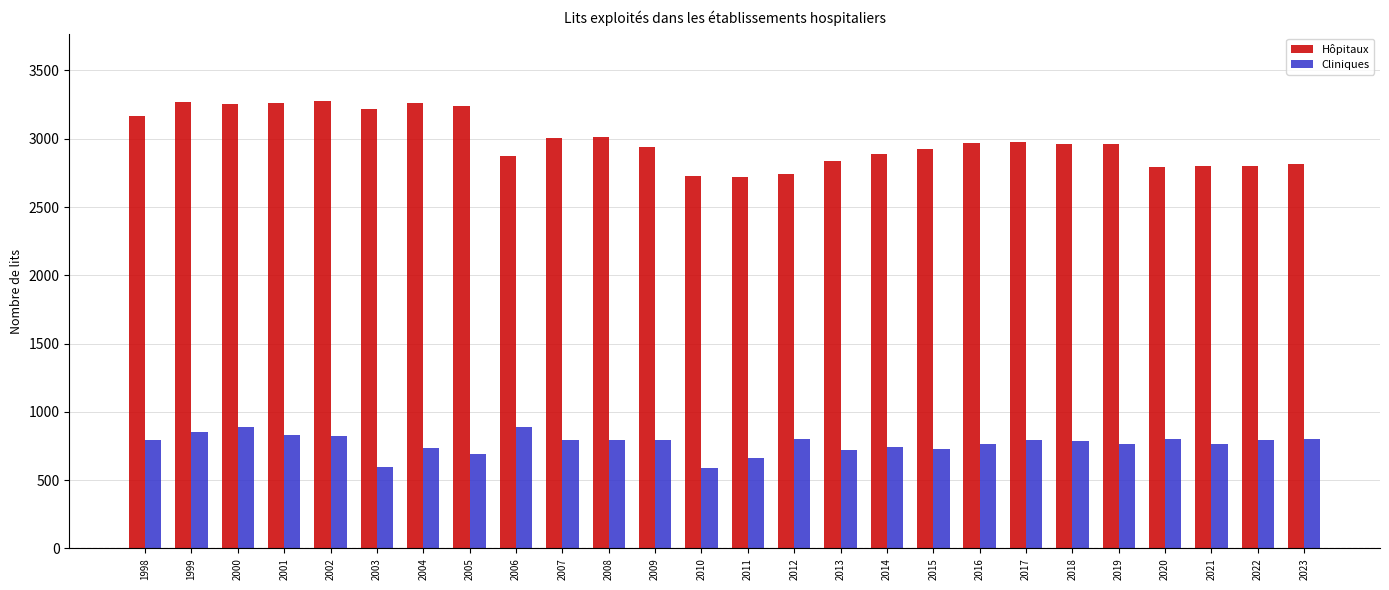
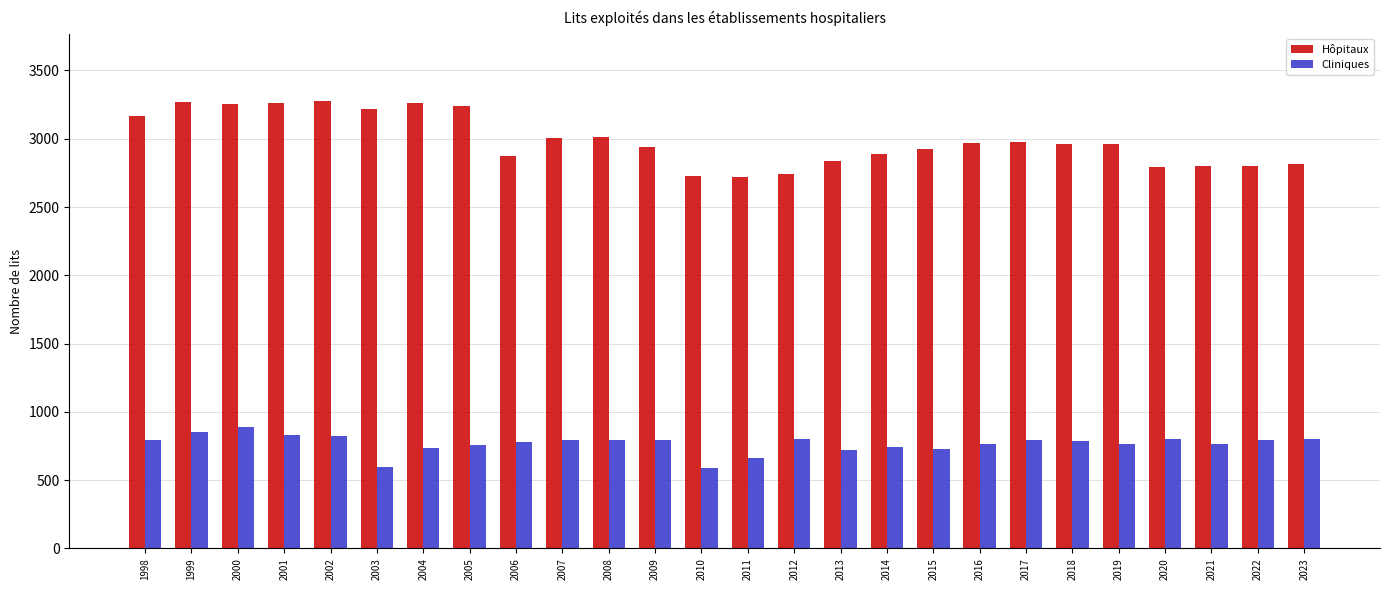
Cliniques, 2005: 690 -> 760
Cliniques, 2006: 890 -> 780
